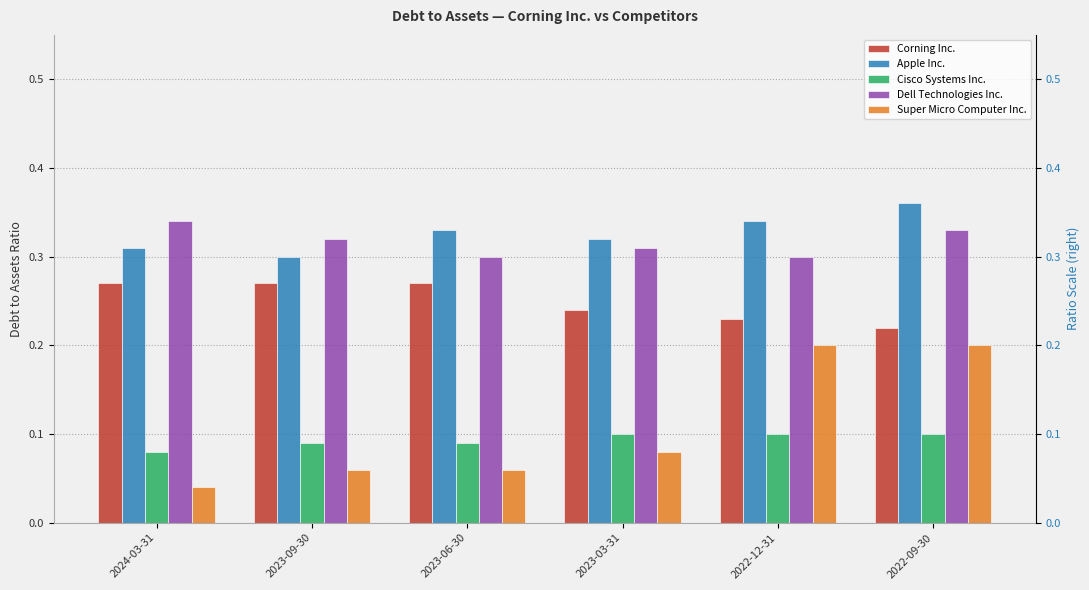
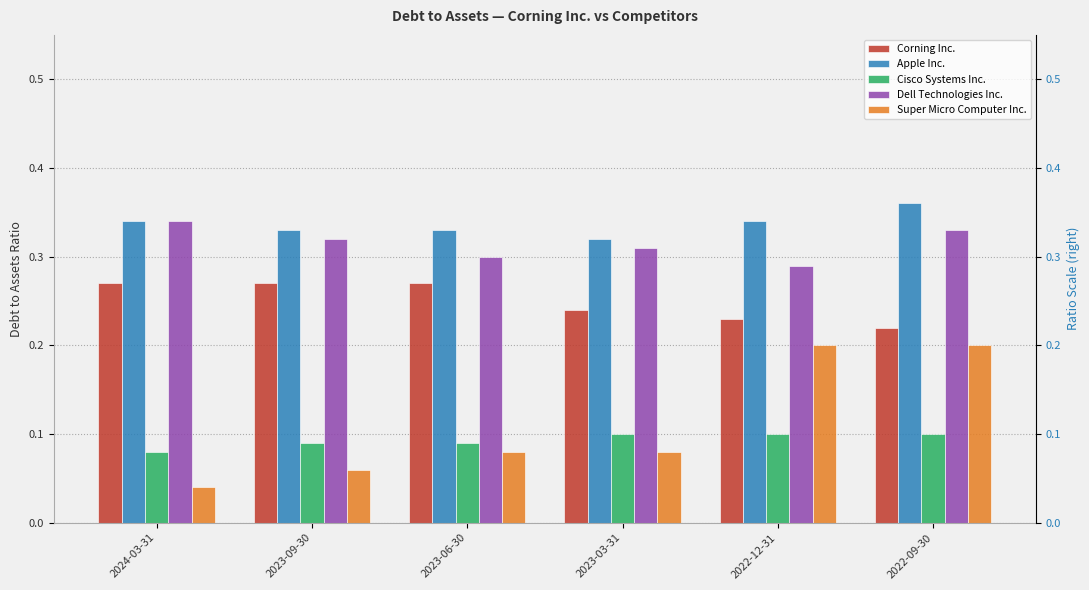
Apple Inc., 2024-03-31: 0.31 -> 0.34
Apple Inc., 2023-09-30: 0.30 -> 0.33
Super Micro Computer Inc., 2023-06-30: 0.06 -> 0.08
Dell Technologies Inc., 2022-12-31: 0.30 -> 0.29
